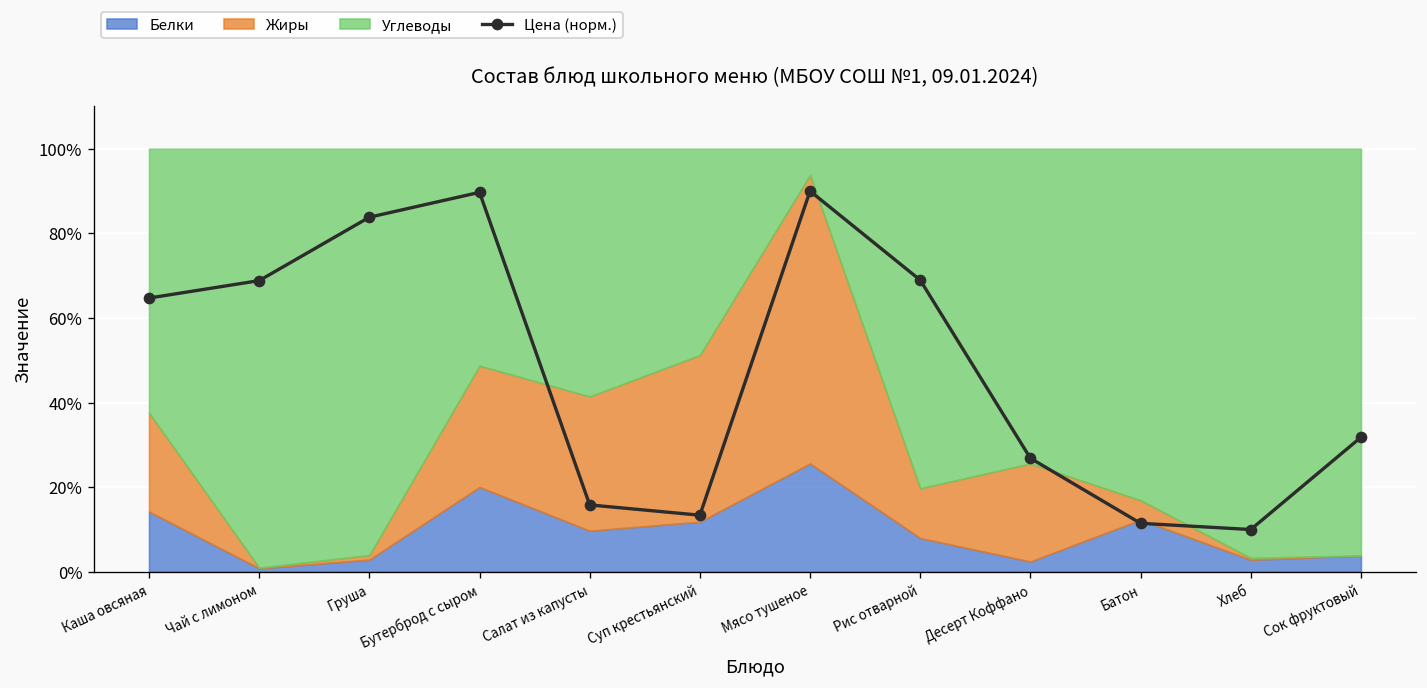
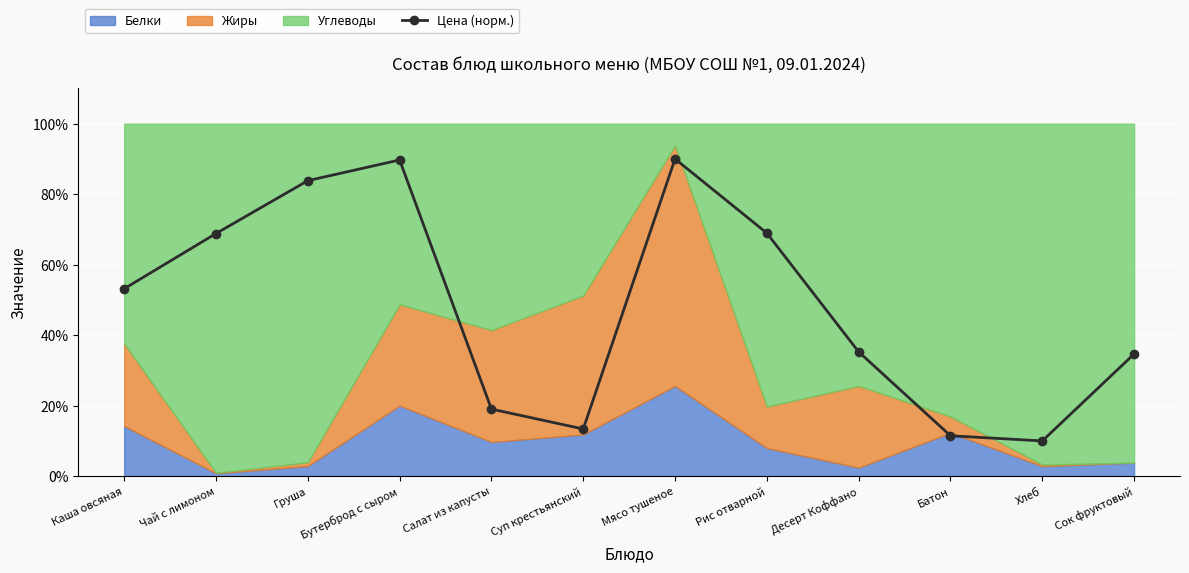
Цена (норм.), Каша овсяная: 65% -> 53%
Цена (норм.), Салат из капусты: 16% -> 19%
Цена (норм.), Десерт Коффано: 27% -> 35%
Цена (норм.), Сок фруктовый: 32% -> 35%
